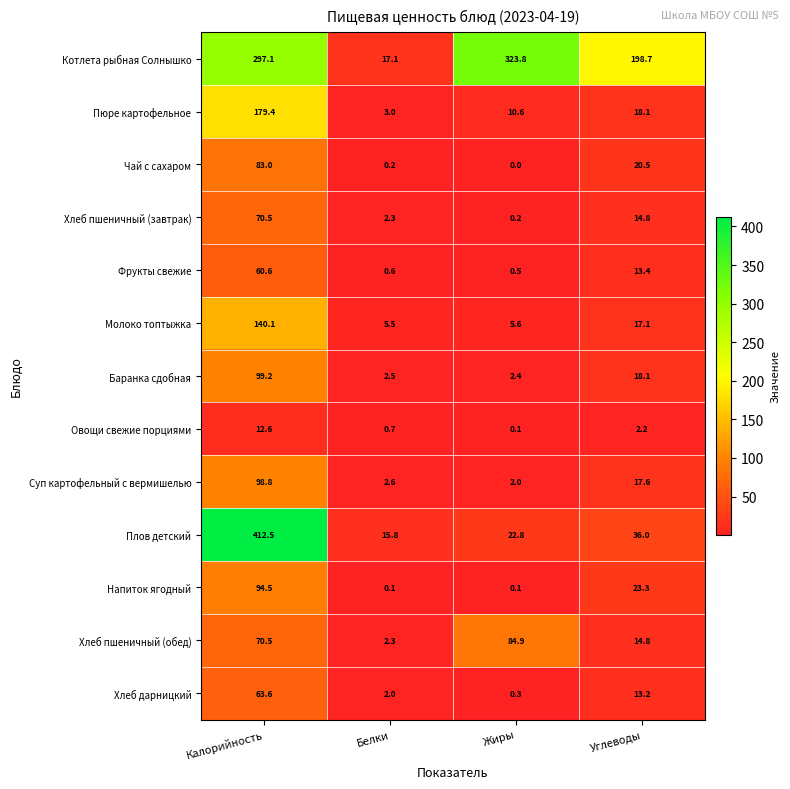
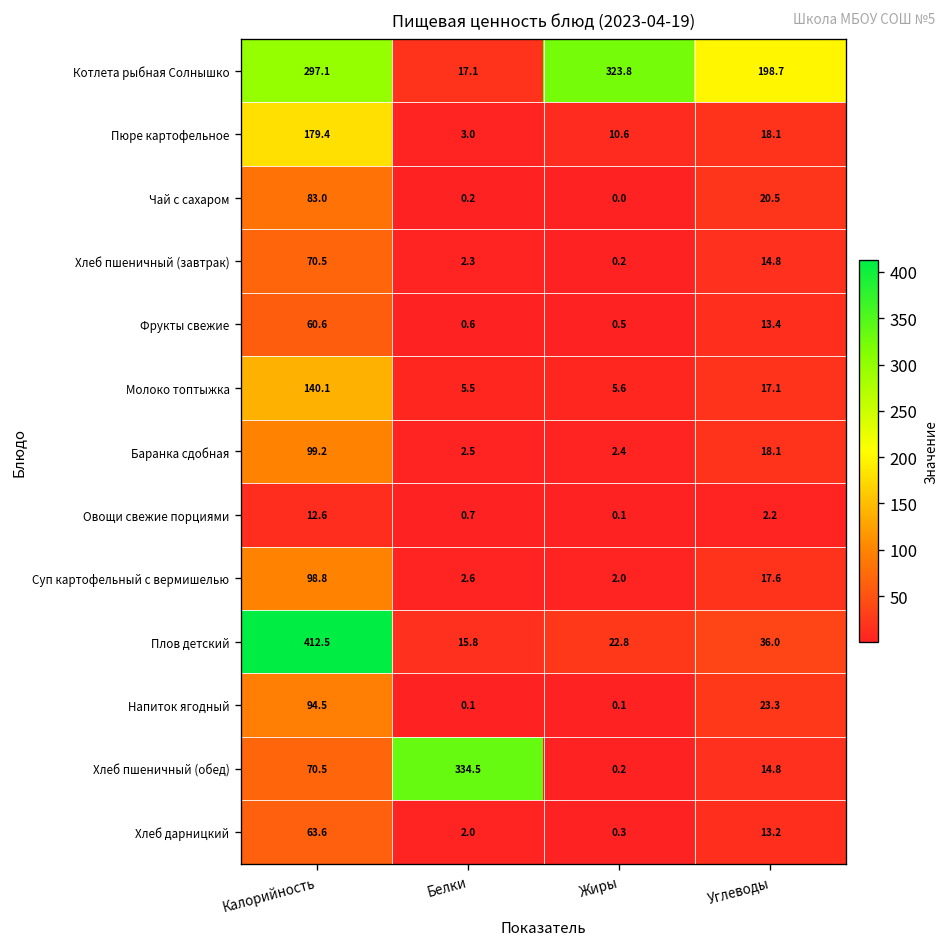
Хлеб пшеничный (обед), Белки: 2.3 -> 334.5
Хлеб пшеничный (обед), Жиры: 84.9 -> 0.2
